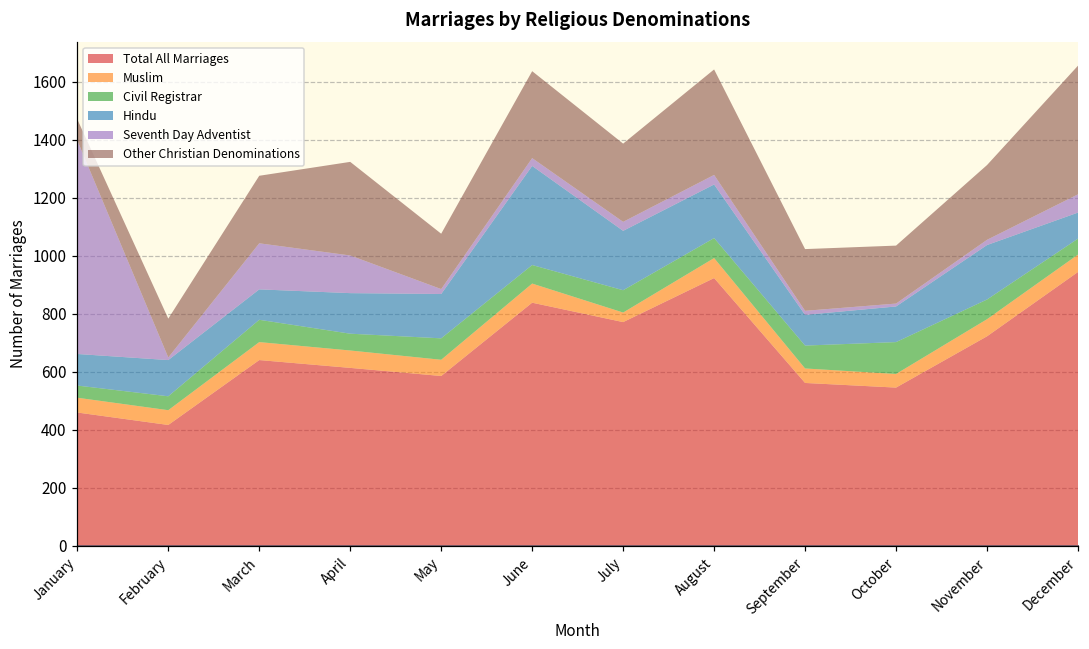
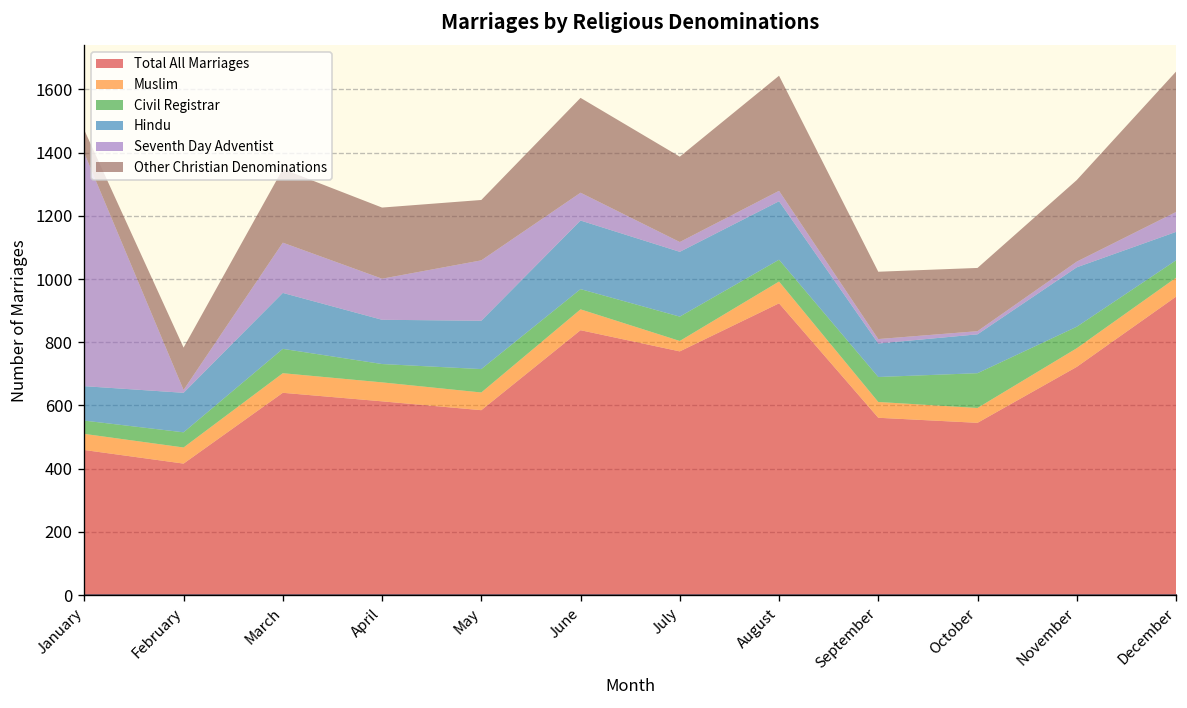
Hindu, March: 110 -> 180
Other Christian Denominations, April: 320 -> 230
Seventh Day Adventist, May: 20 -> 190
Hindu, June: 340 -> 220
Seventh Day Adventist, June: 30 -> 90
